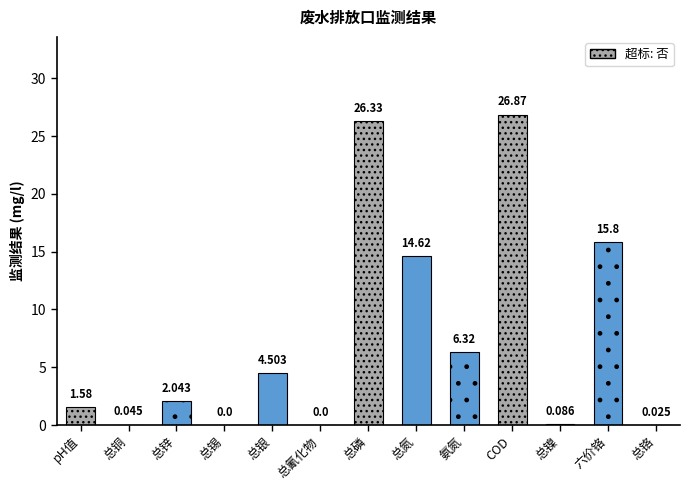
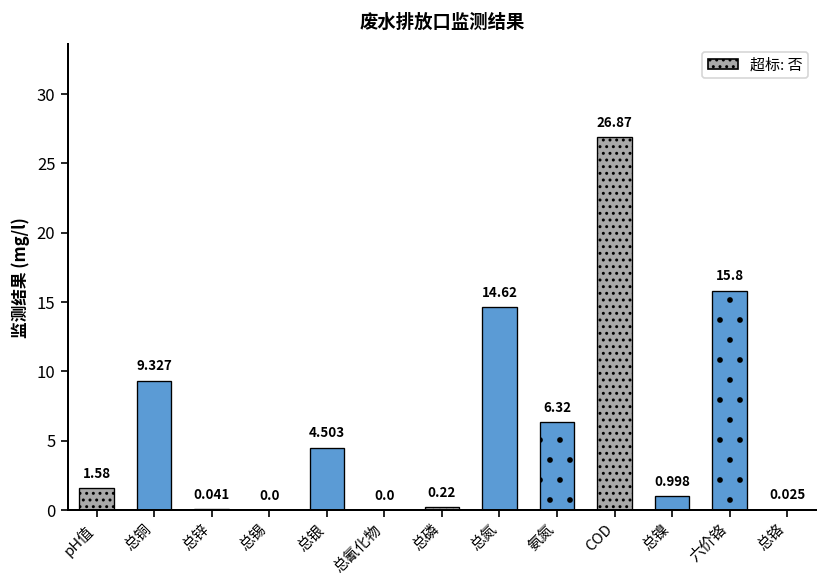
总铜: 0.045 -> 9.327
总锌: 2.043 -> 0.041
总磷: 26.33 -> 0.22
总镍: 0.086 -> 0.998
